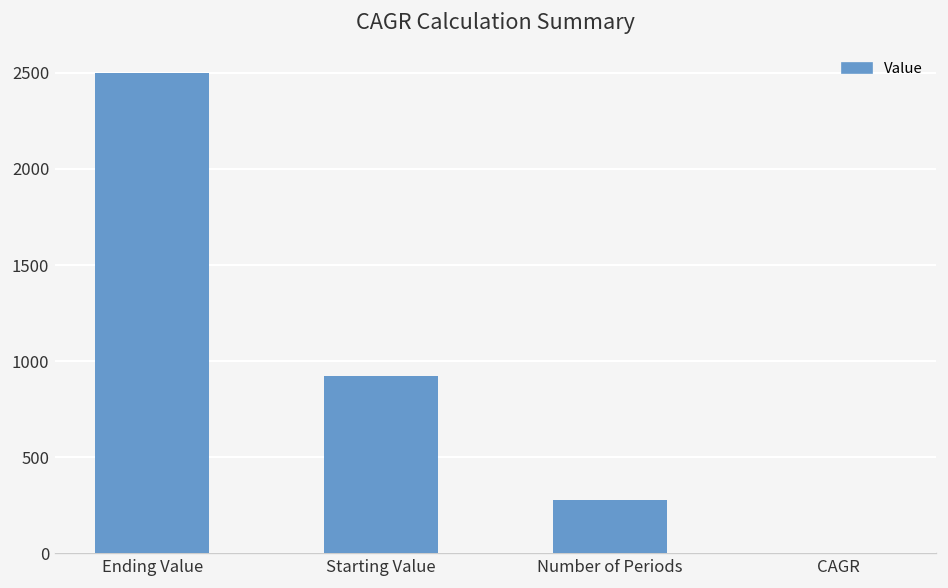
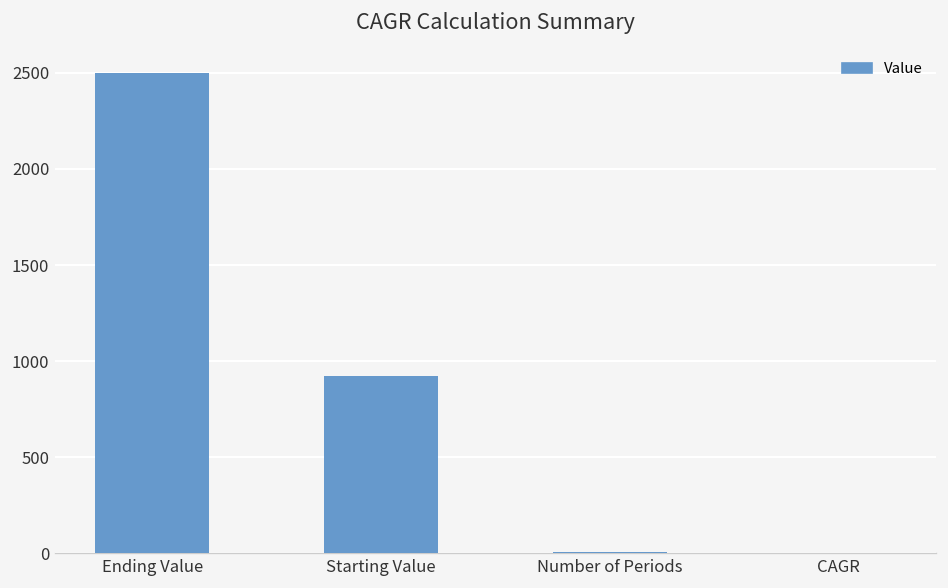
Number of Periods: 280 -> 10
